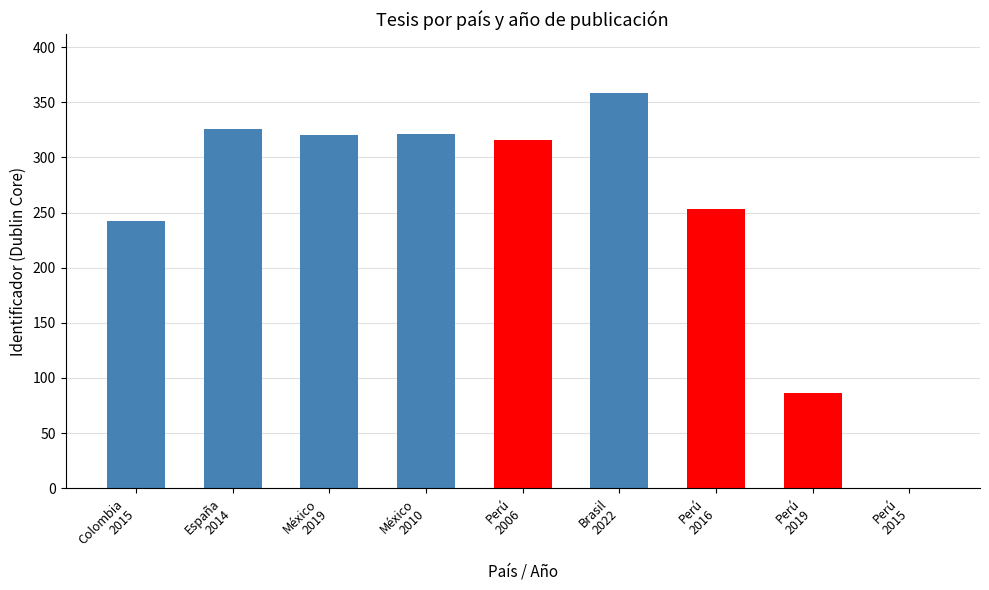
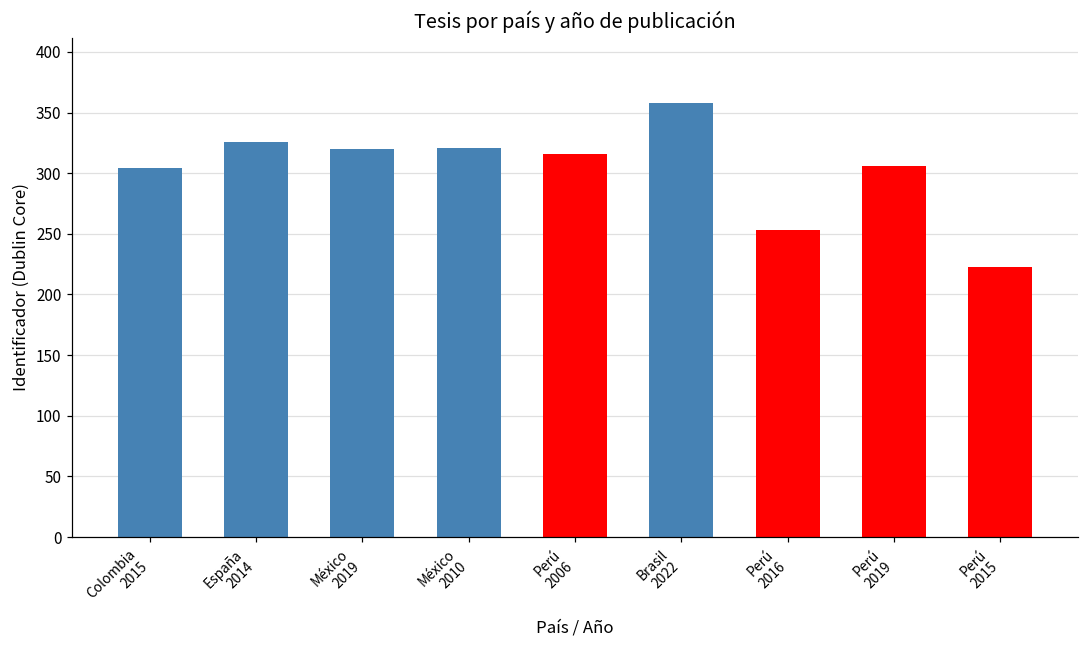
Colombia 2015: 242 -> 304
Perú 2019: 86 -> 306
Perú 2015: 0 -> 223
